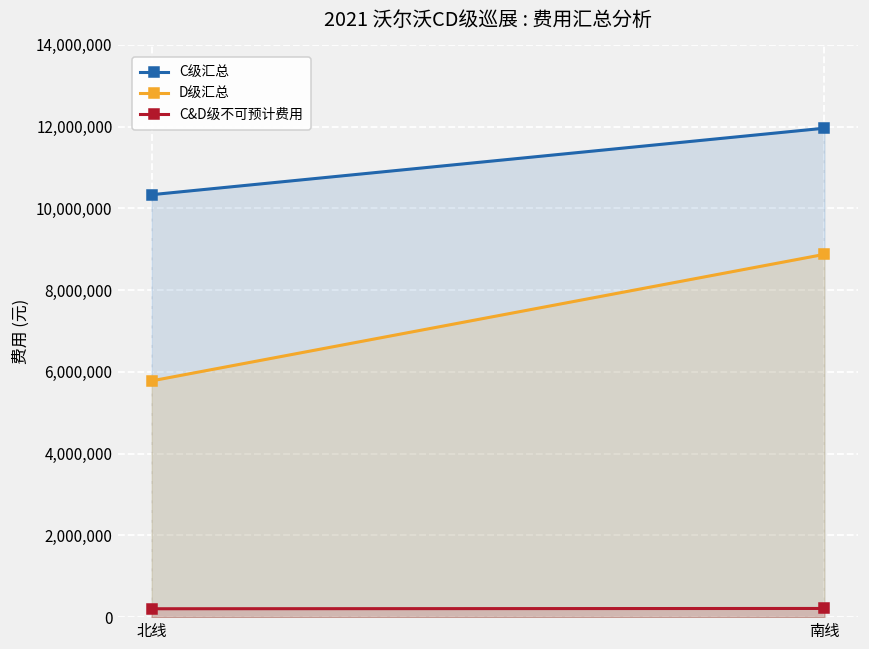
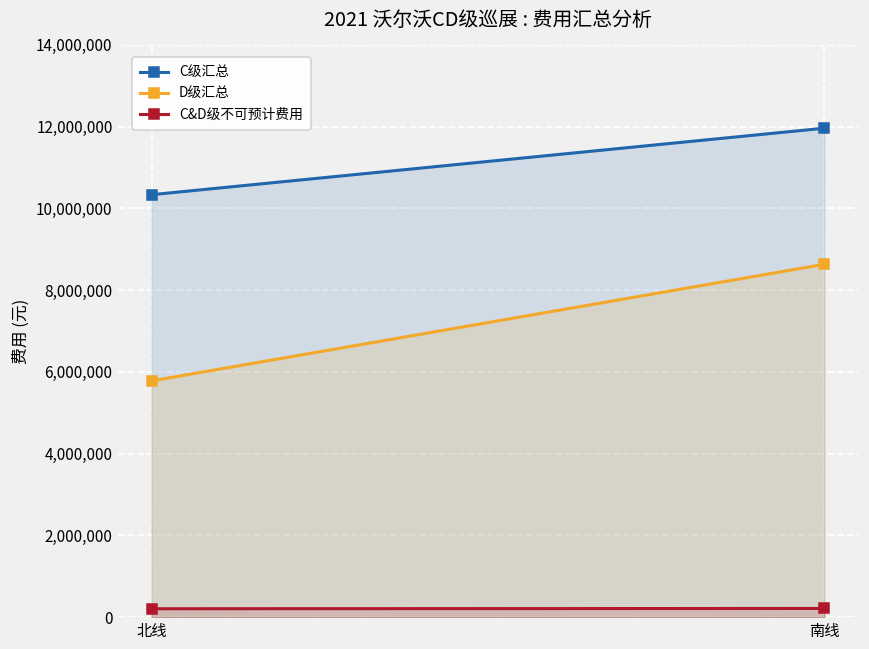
D级汇总, 南线: 8,900,000 -> 8,600,000
